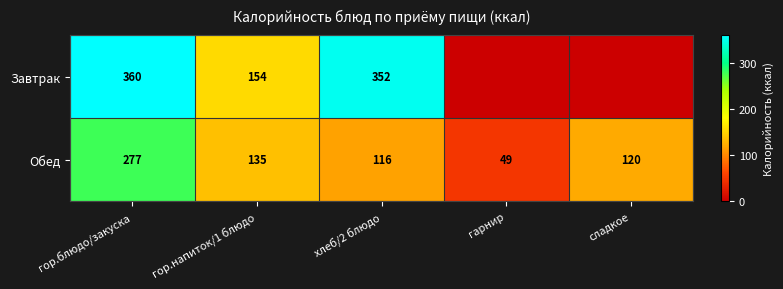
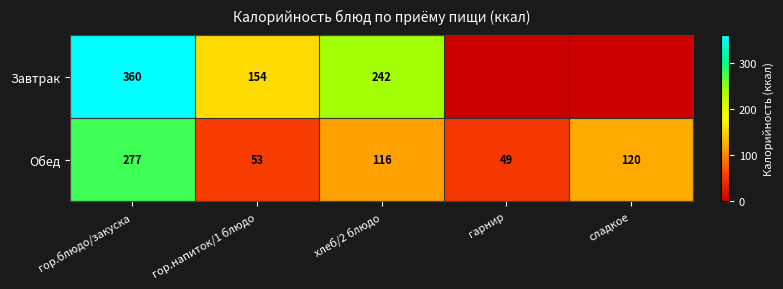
Завтрак, хлеб/2 блюдо: 352 -> 242
Обед, гор.напиток/1 блюдо: 135 -> 53
